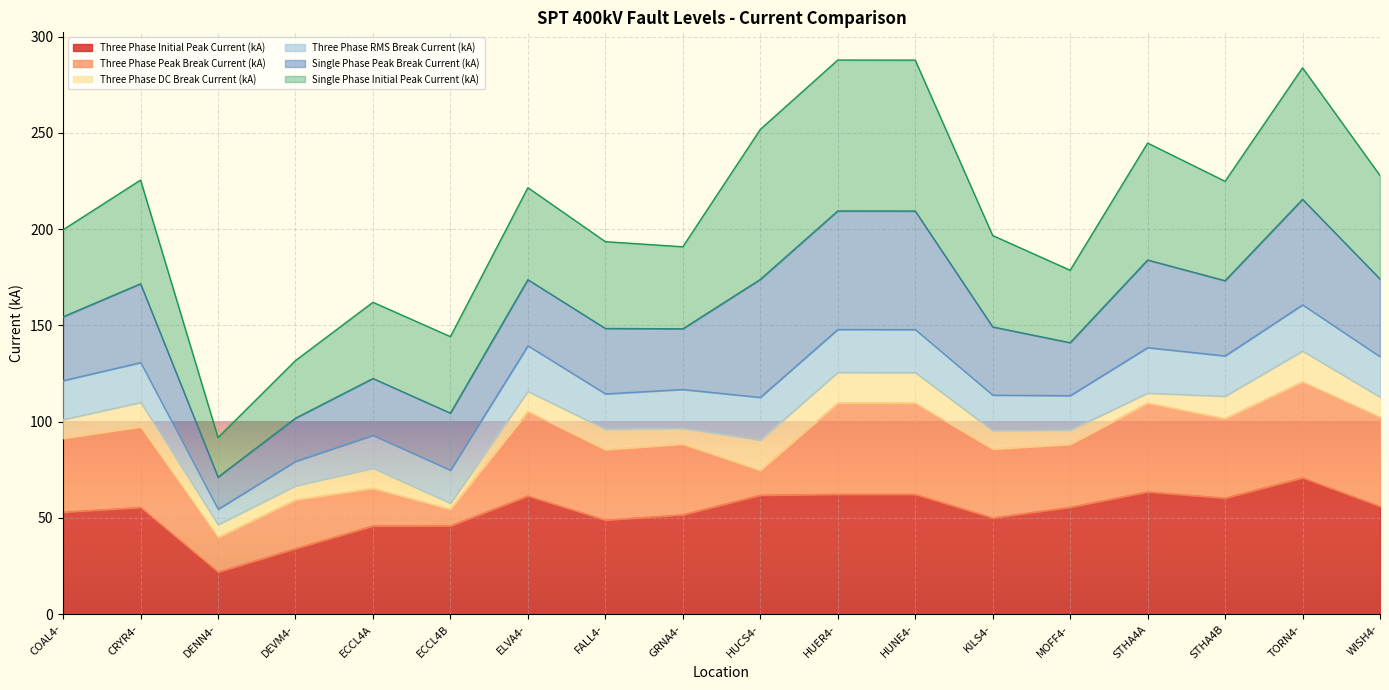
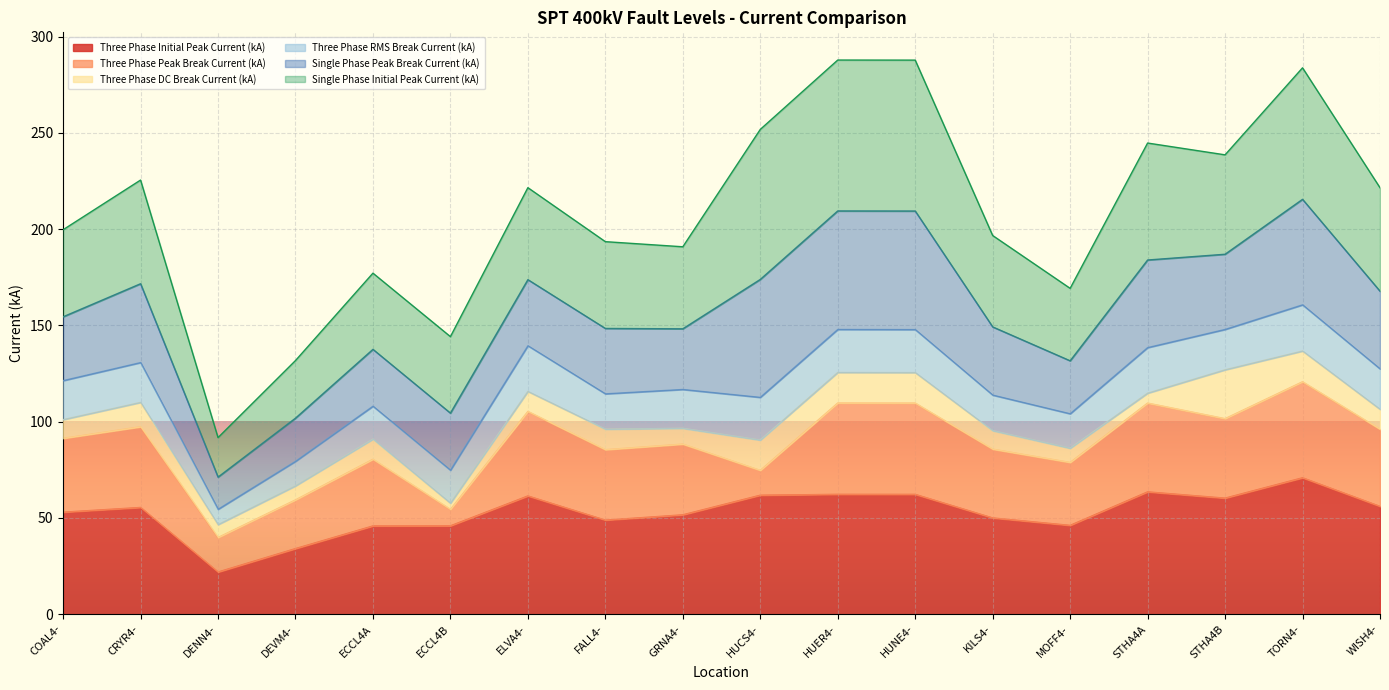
Three Phase Peak Break Current (kA), ECCL4A: 20 -> 35
Three Phase Initial Peak Current (kA), MOFF4-: 56 -> 46
Three Phase DC Break Current (kA), STHA4B: 12 -> 25
Three Phase Peak Break Current (kA), WISH4-: 46 -> 40
